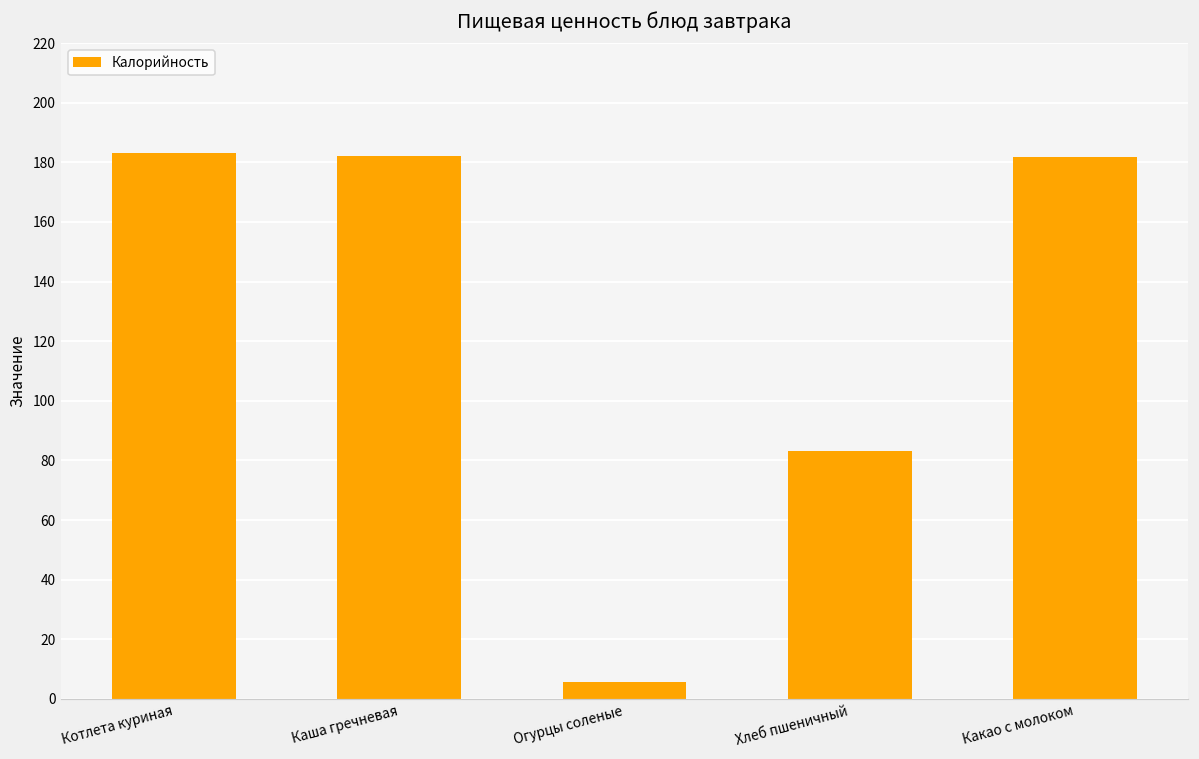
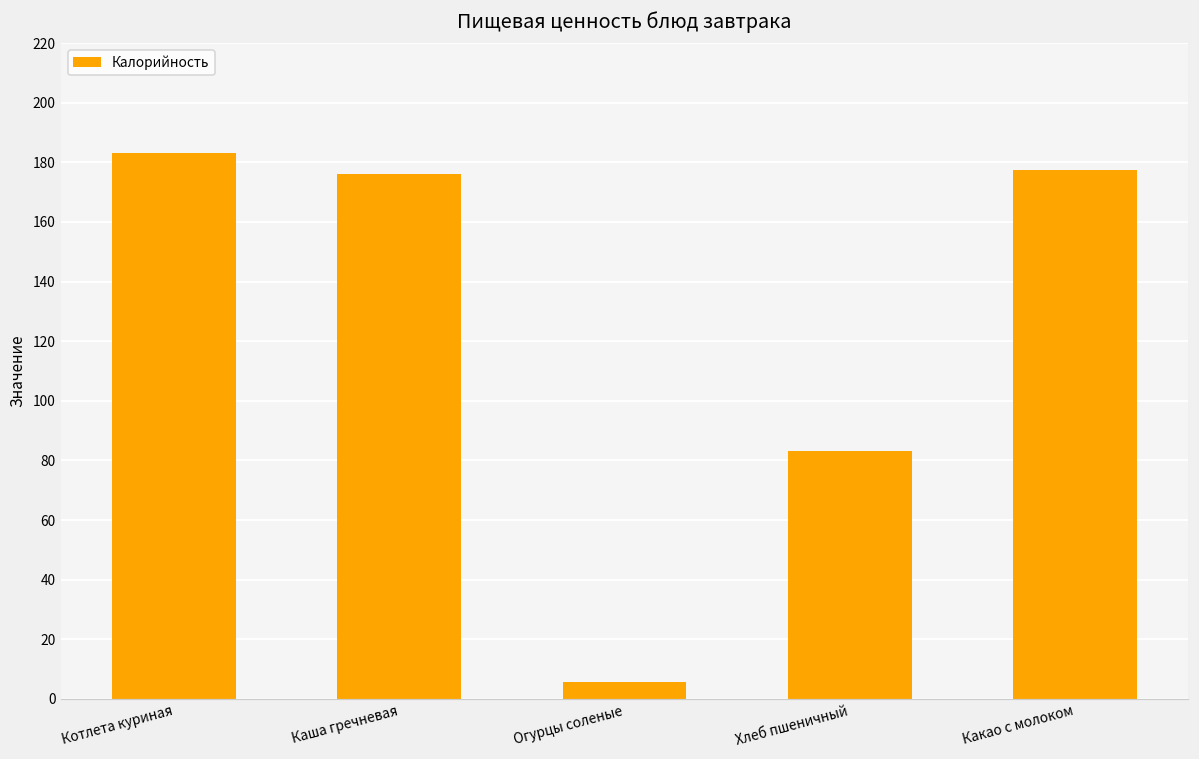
Каша гречневая: 182 -> 176
Какао с молоком: 182 -> 178
